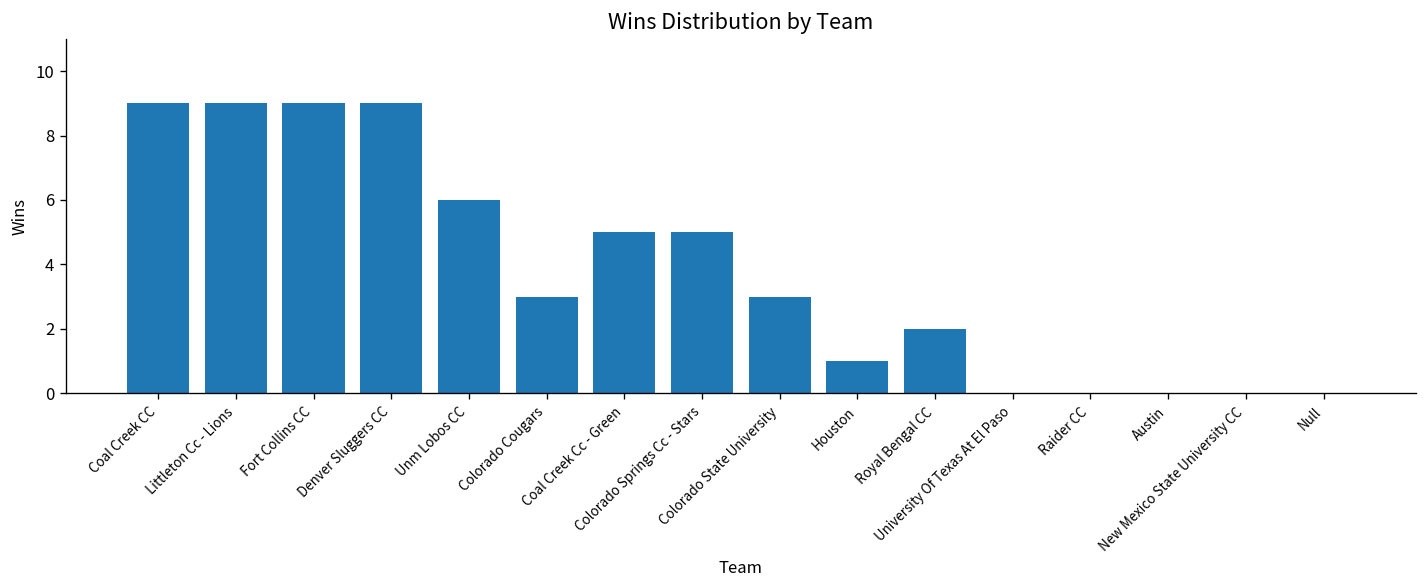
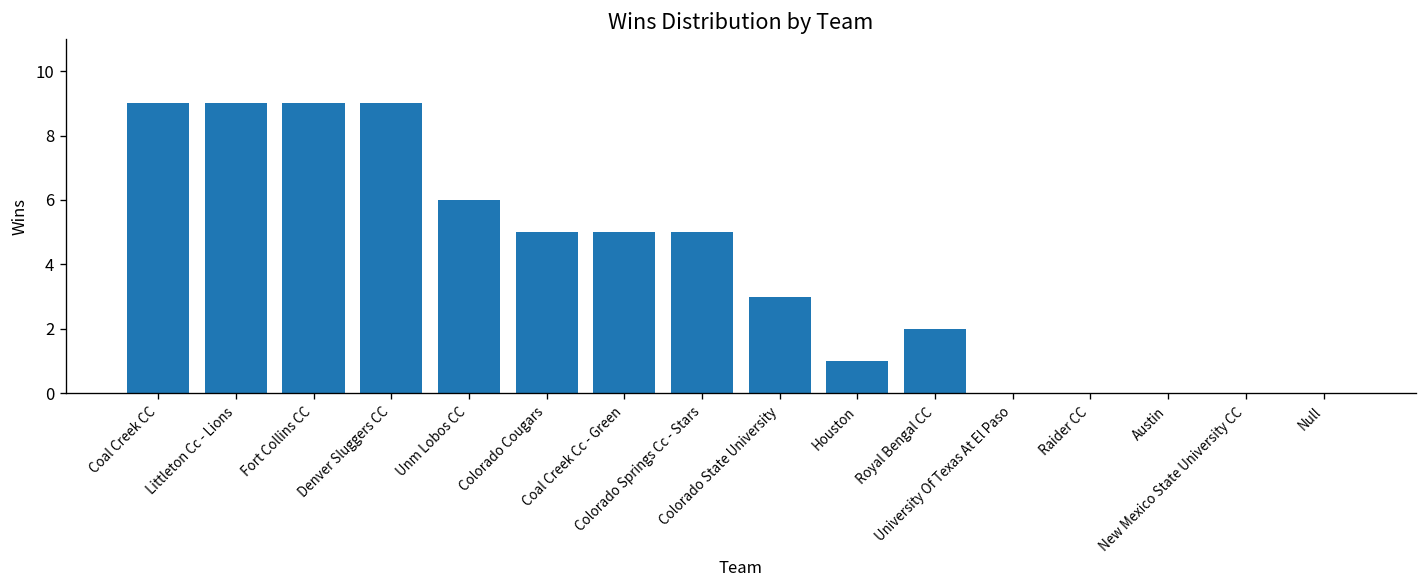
Colorado Cougars: 3 -> 5
